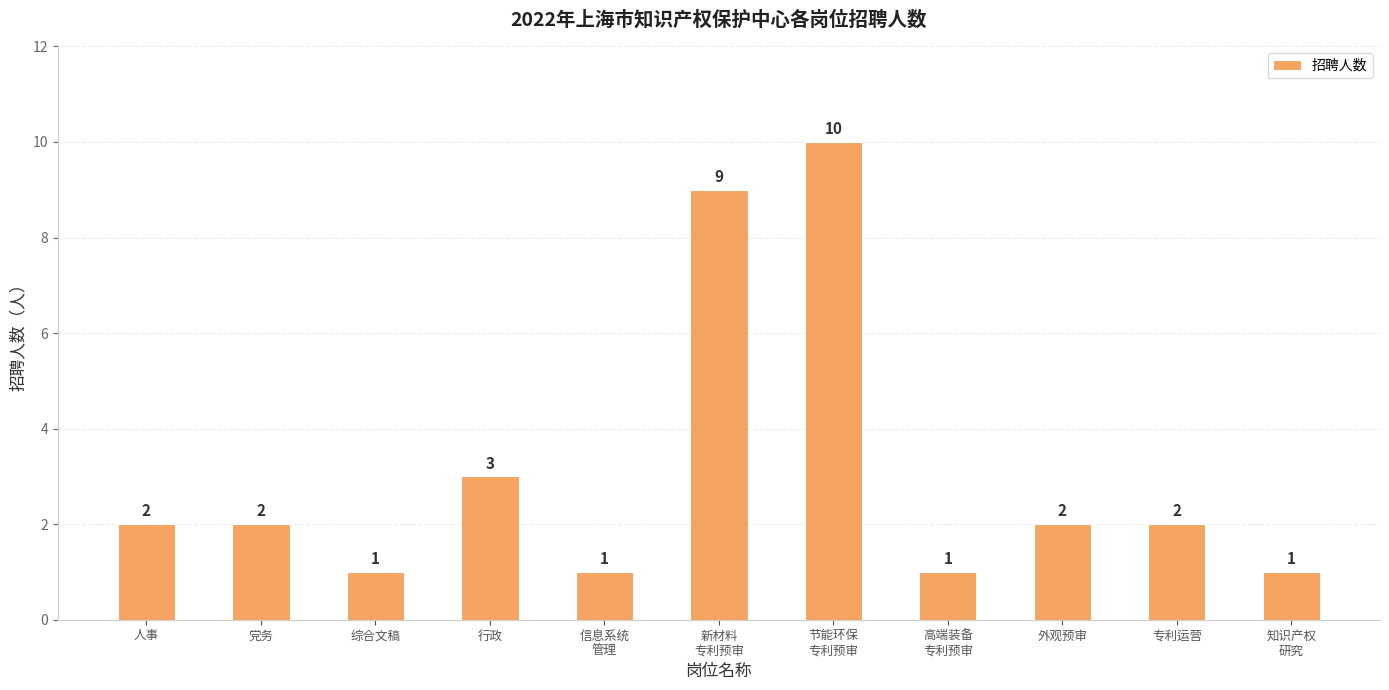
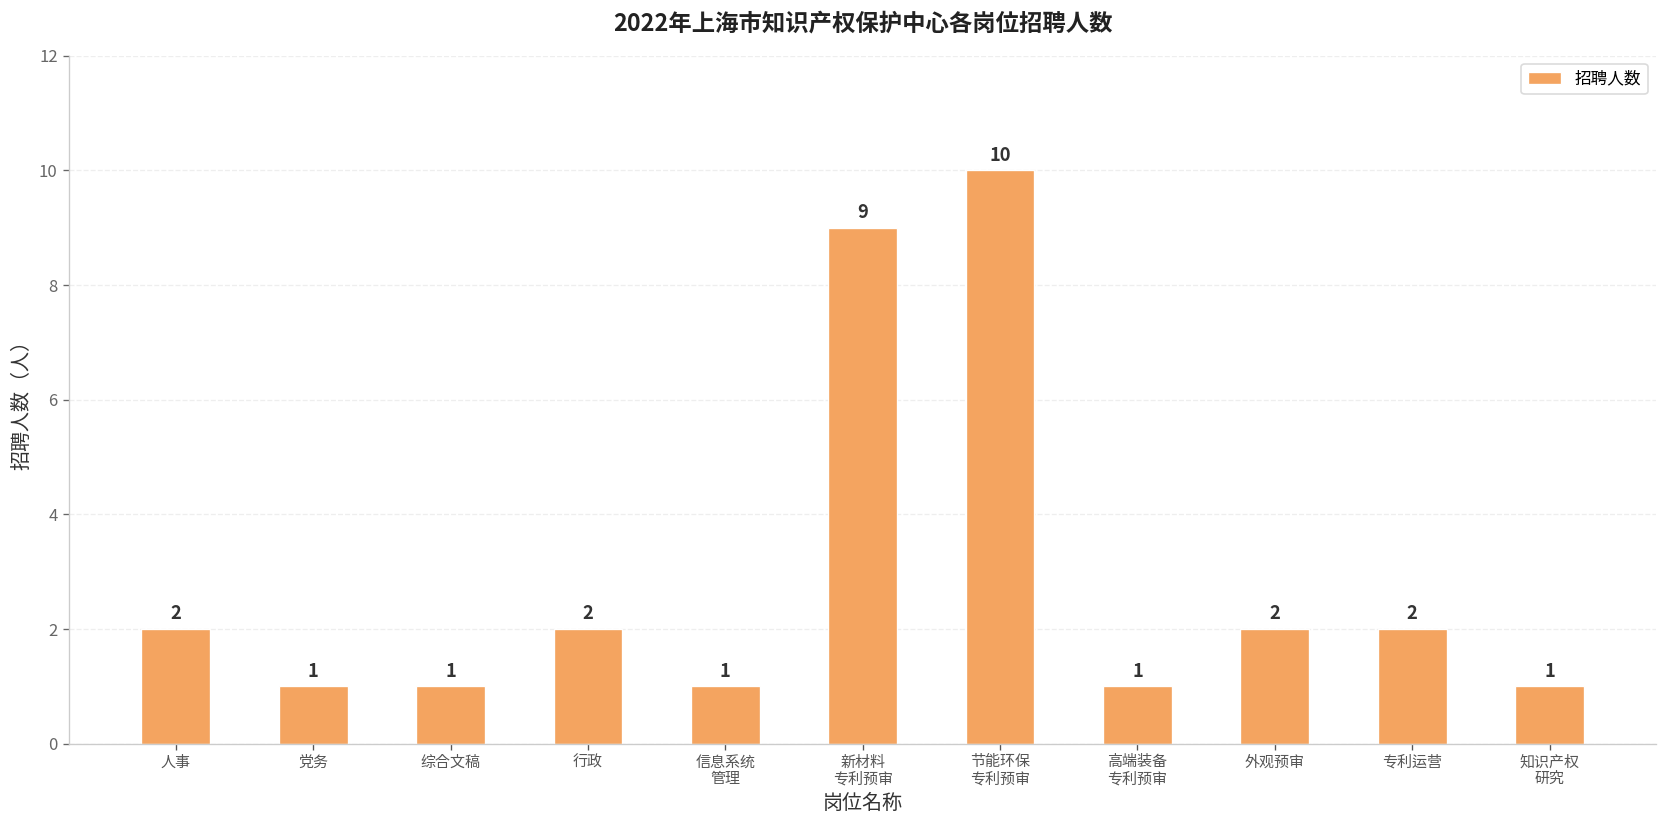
党务: 2 -> 1
行政: 3 -> 2
